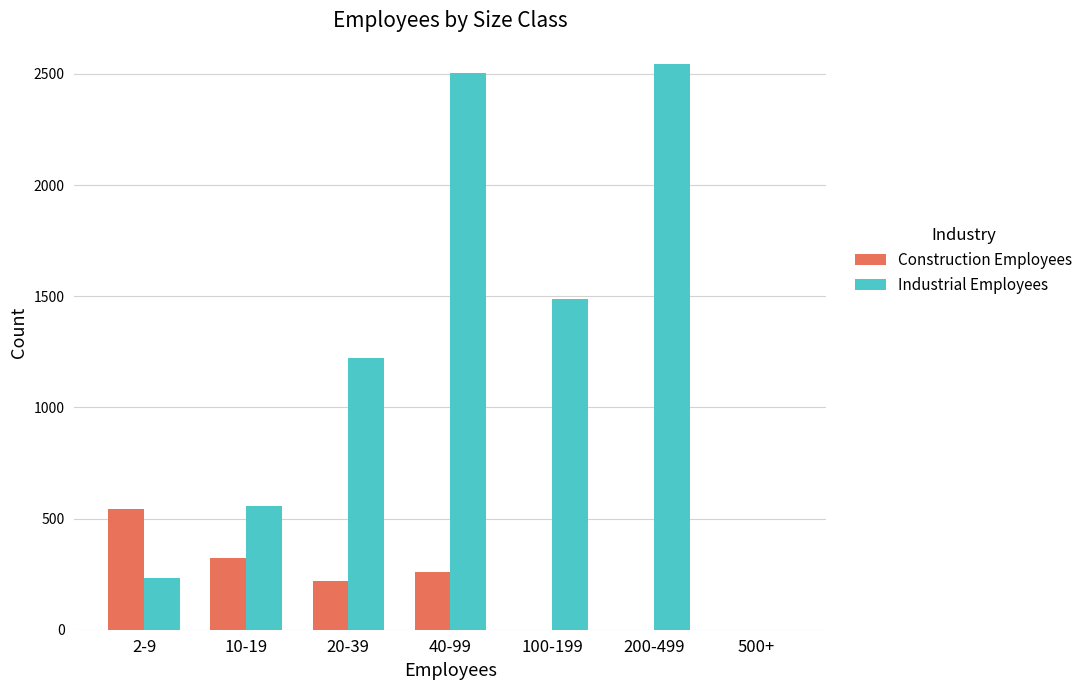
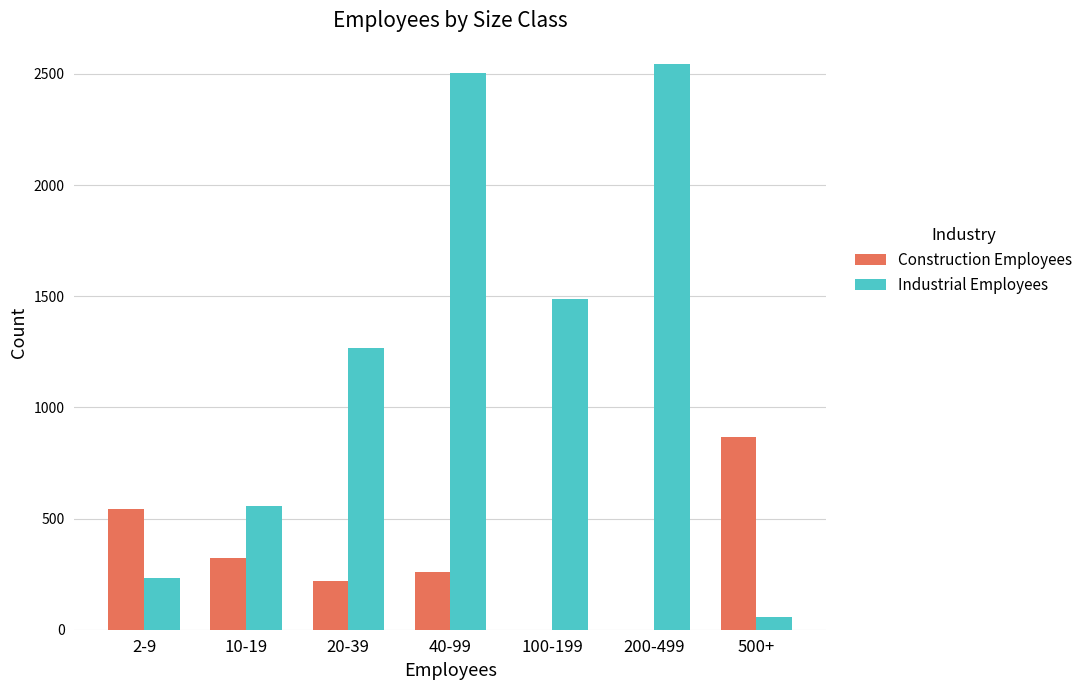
Industrial Employees, 20-39: 1220 -> 1270
Construction Employees, 500+: 0 -> 870
Industrial Employees, 500+: 0 -> 60
